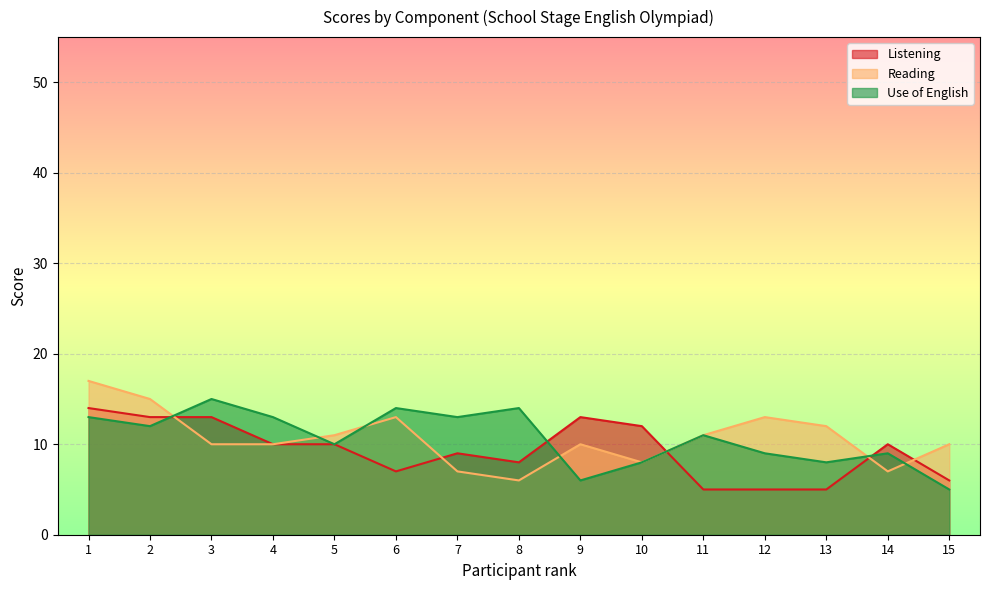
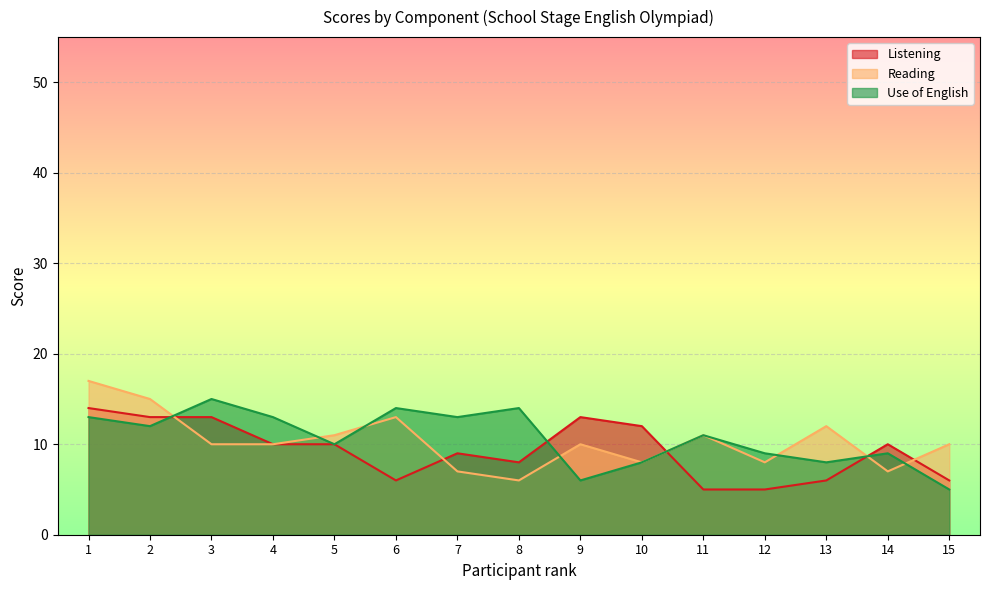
Listening, 6: 7 -> 6
Reading, 12: 13 -> 8
Listening, 13: 5 -> 6
